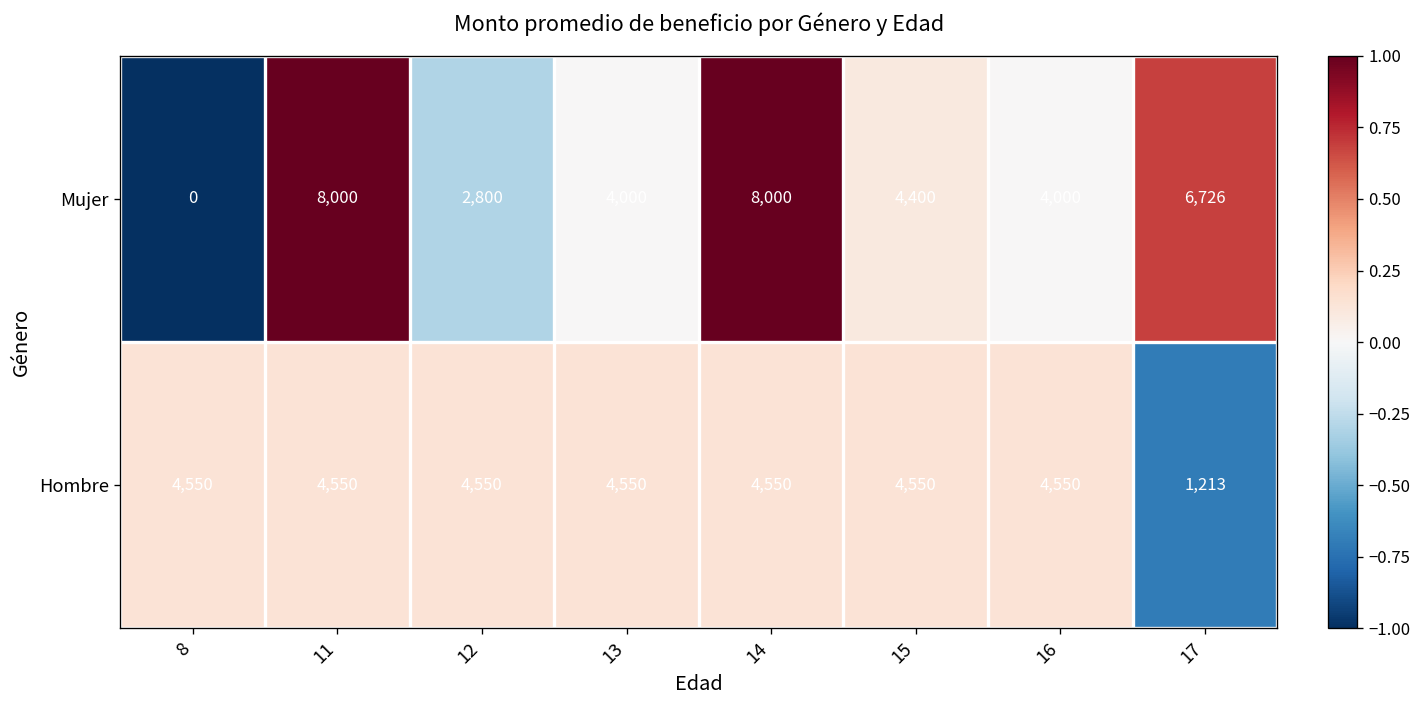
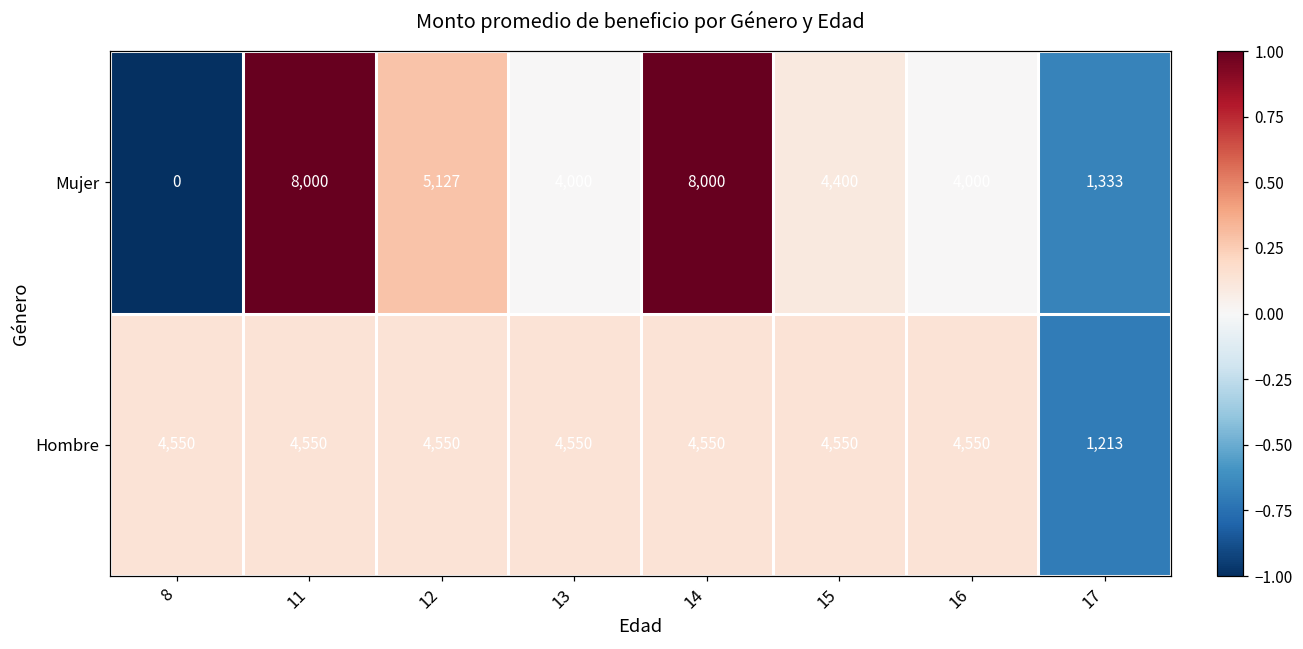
Mujer, 12: 2,800 -> 5,127
Mujer, 17: 6,726 -> 1,333
